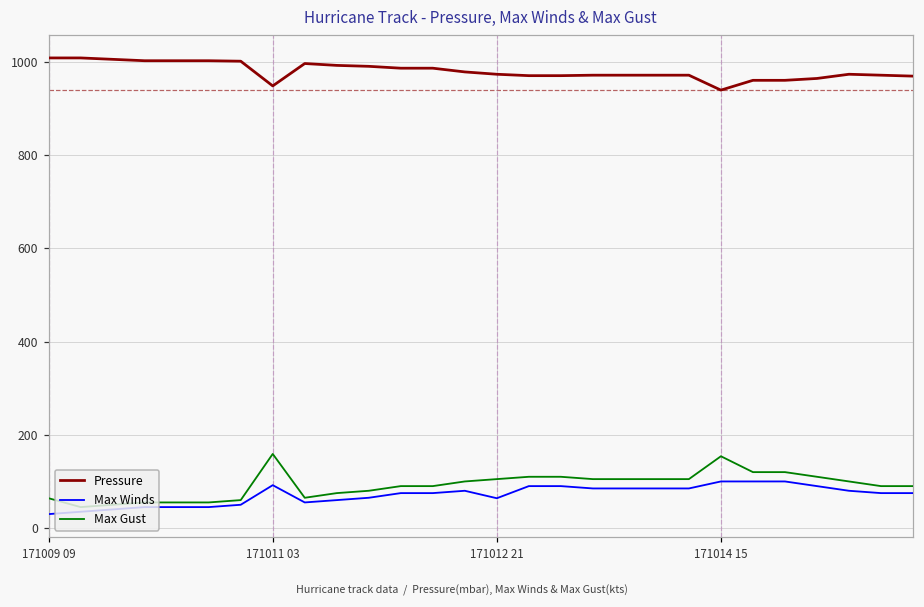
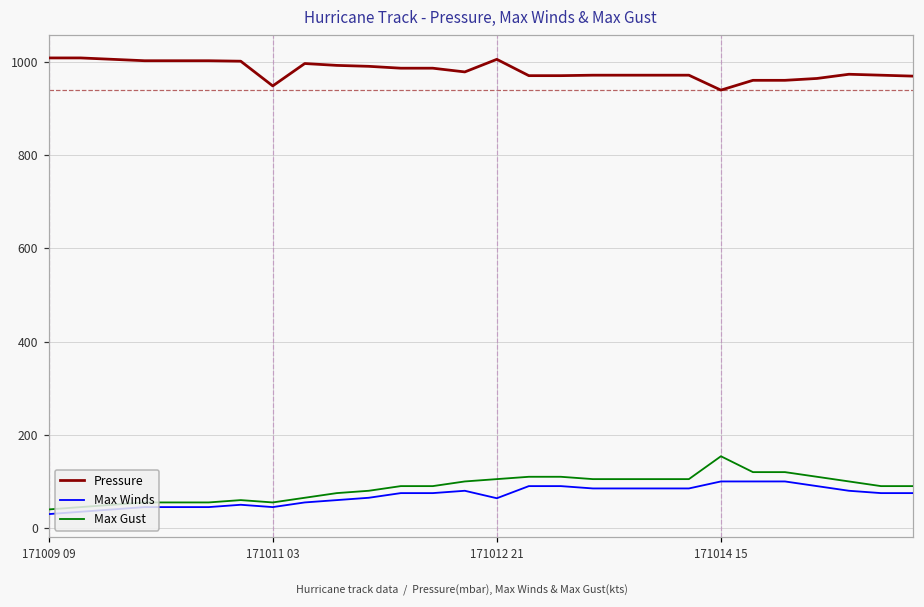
Max Gust, 171009 09: 60 -> 40
Max Winds, 171011 03: 90 -> 50
Max Gust, 171011 03: 160 -> 60
Pressure, 171012 21: 970 -> 1010
